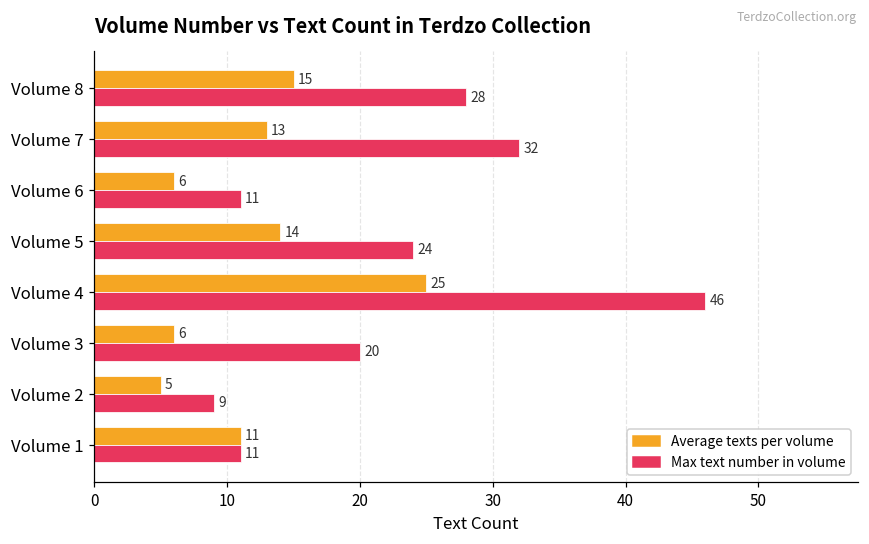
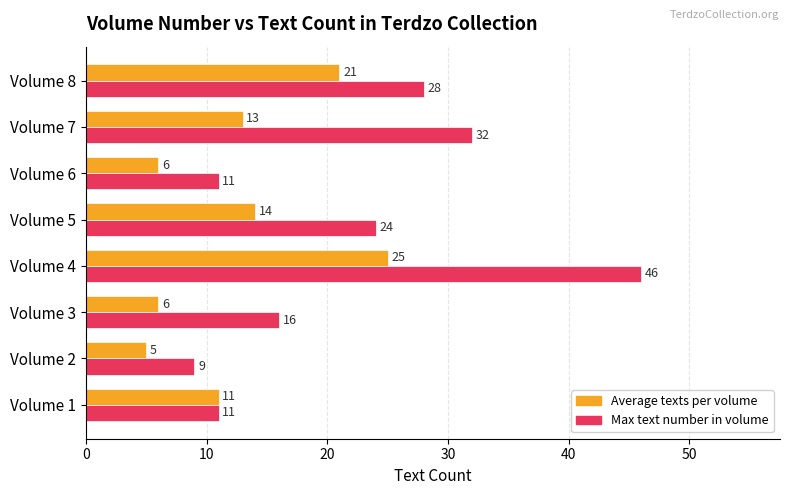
Average texts per volume, Volume 8: 15 -> 21
Max text number in volume, Volume 3: 20 -> 16
